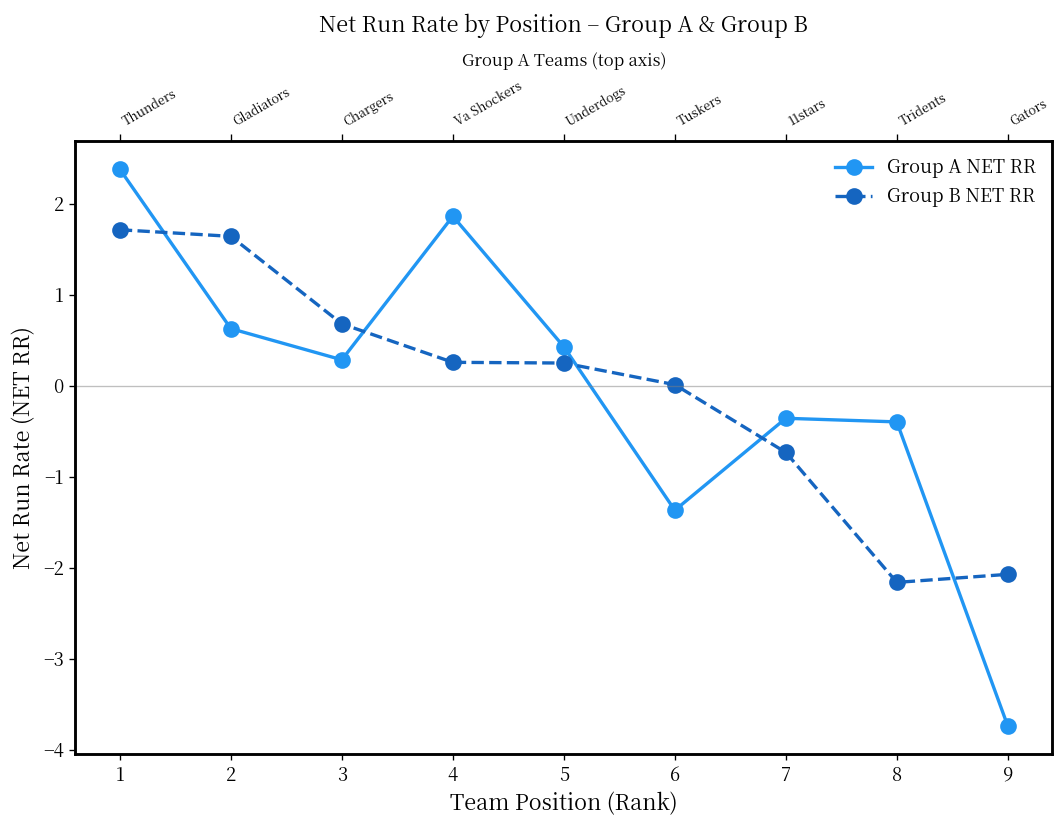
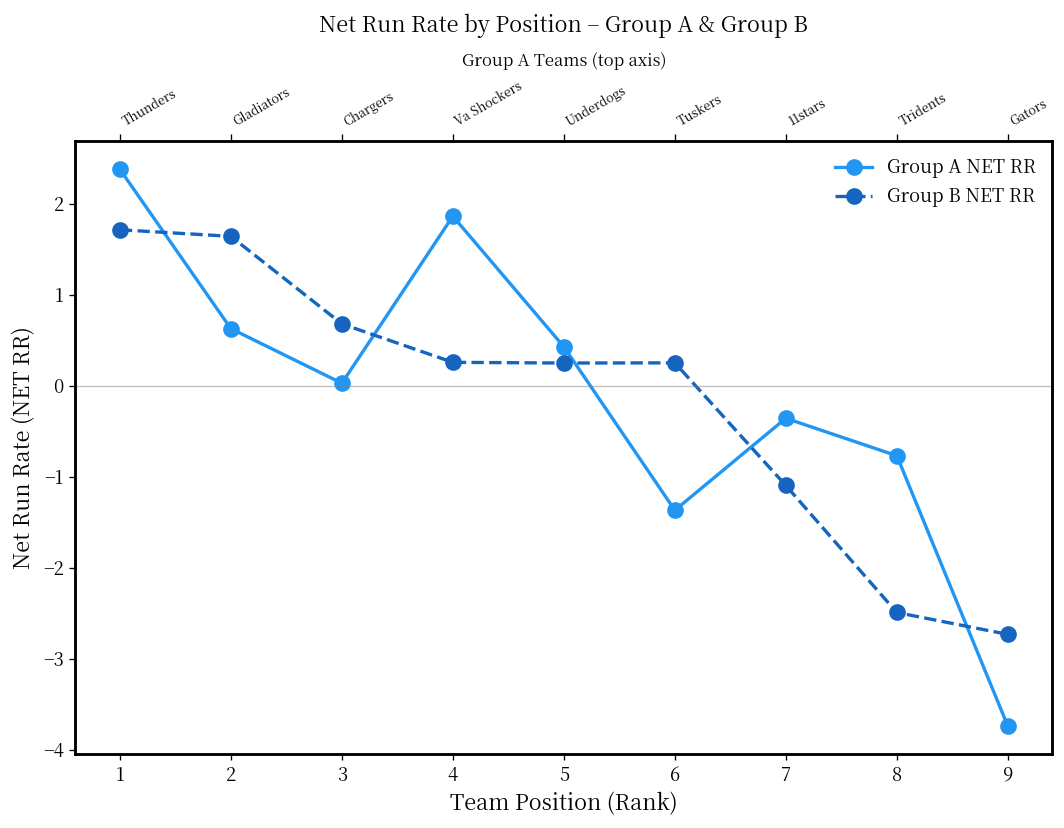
Group A NET RR, 3: 0.3 -> 0.0
Group B NET RR, 6: 0.0 -> 0.3
Group B NET RR, 7: -0.7 -> -1.1
Group A NET RR, 8: -0.4 -> -0.8
Group B NET RR, 8: -2.2 -> -2.5
Group B NET RR, 9: -2.1 -> -2.7
